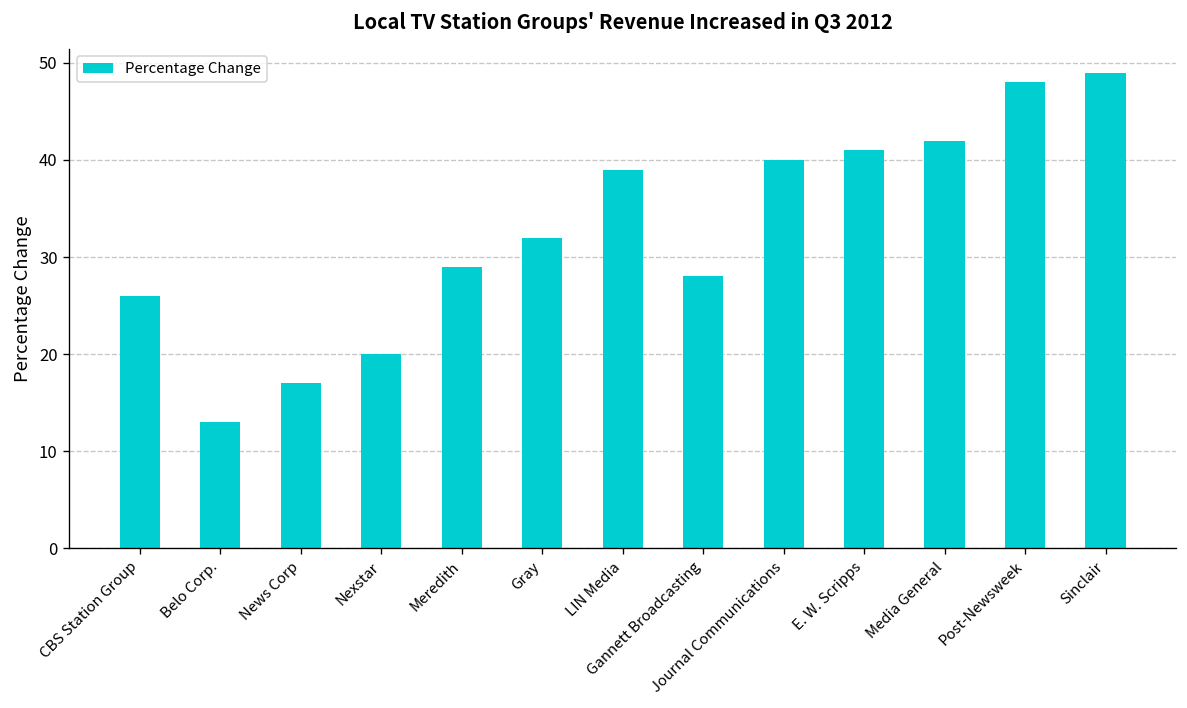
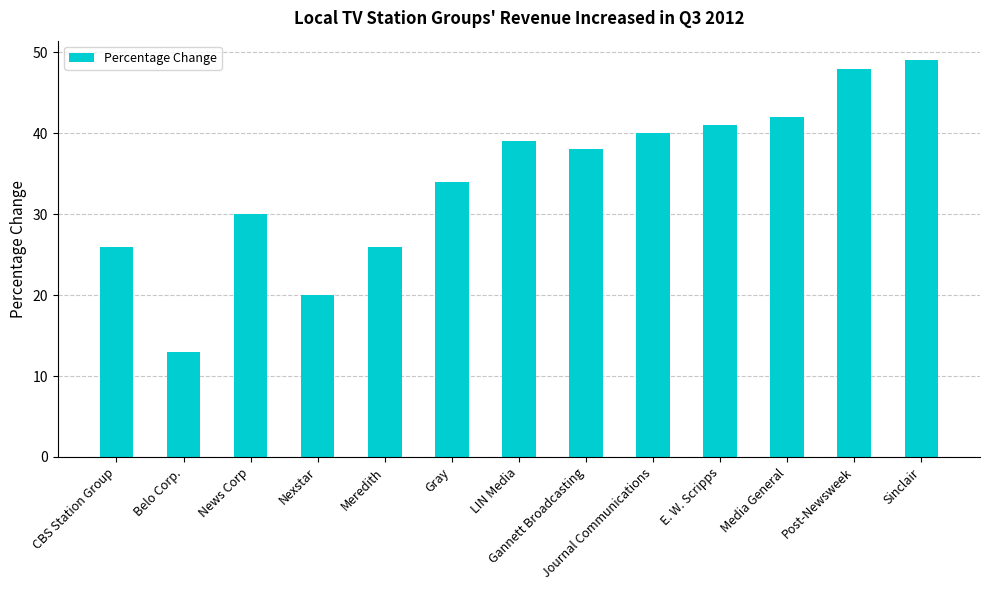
News Corp: 17 -> 30
Meredith: 29 -> 26
Gray: 32 -> 34
Gannett Broadcasting: 28 -> 38
